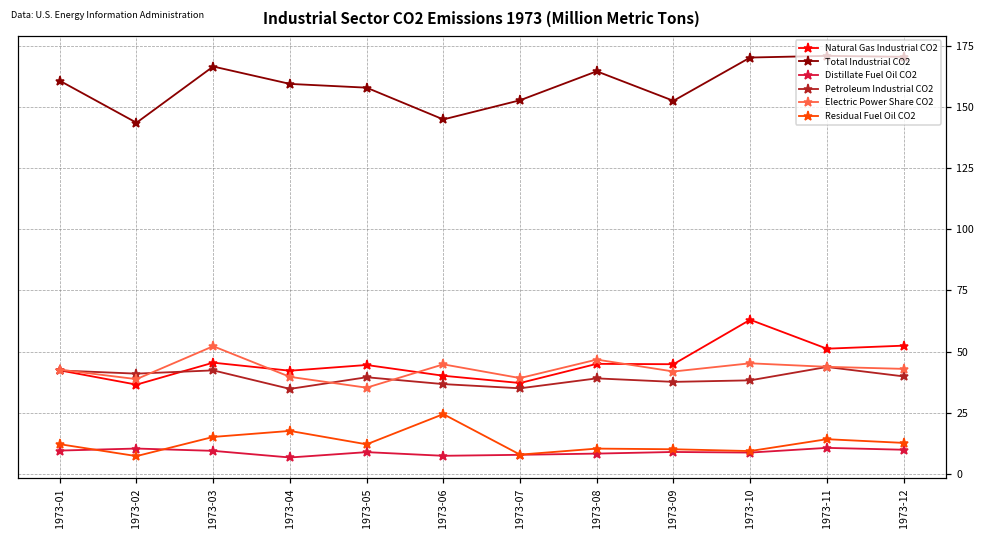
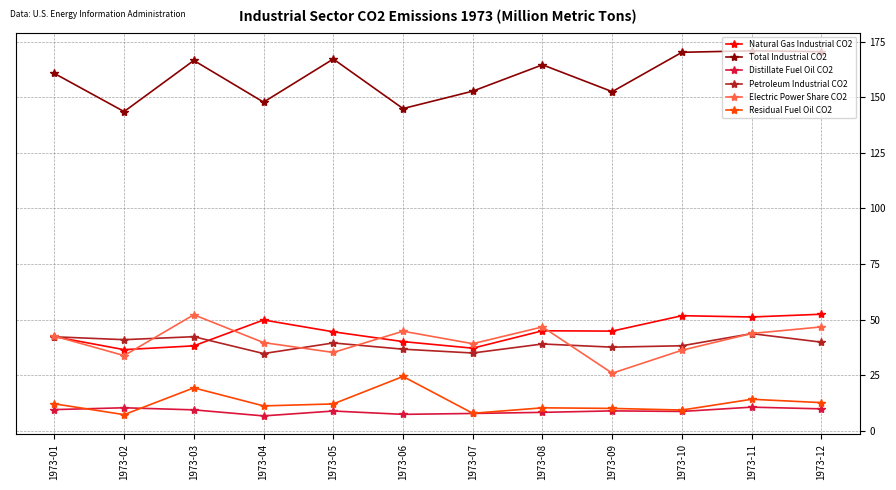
Electric Power Share CO2, 1973-02: 39 -> 34
Natural Gas Industrial CO2, 1973-03: 46 -> 38
Residual Fuel Oil CO2, 1973-03: 15 -> 19
Natural Gas Industrial CO2, 1973-04: 42 -> 50
Total Industrial CO2, 1973-04: 159 -> 148
Residual Fuel Oil CO2, 1973-04: 18 -> 11
Total Industrial CO2, 1973-05: 158 -> 167
Electric Power Share CO2, 1973-09: 42 -> 26
Natural Gas Industrial CO2, 1973-10: 63 -> 52
Electric Power Share CO2, 1973-10: 45 -> 36
Electric Power Share CO2, 1973-12: 43 -> 47
